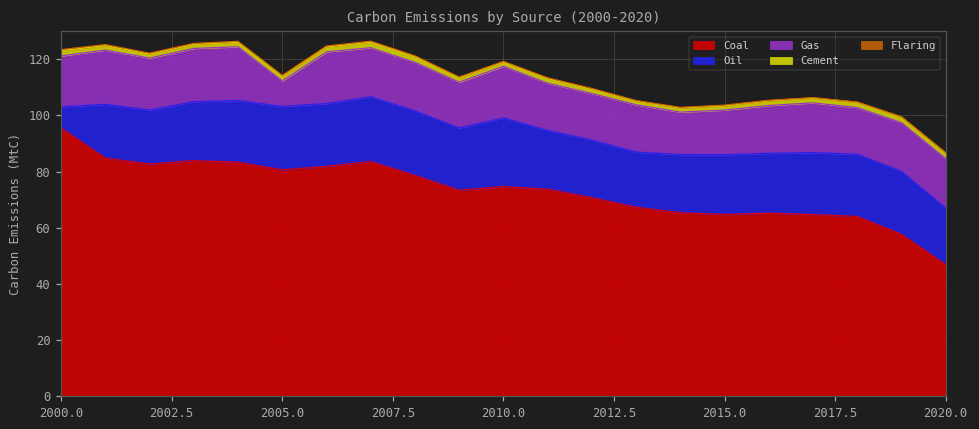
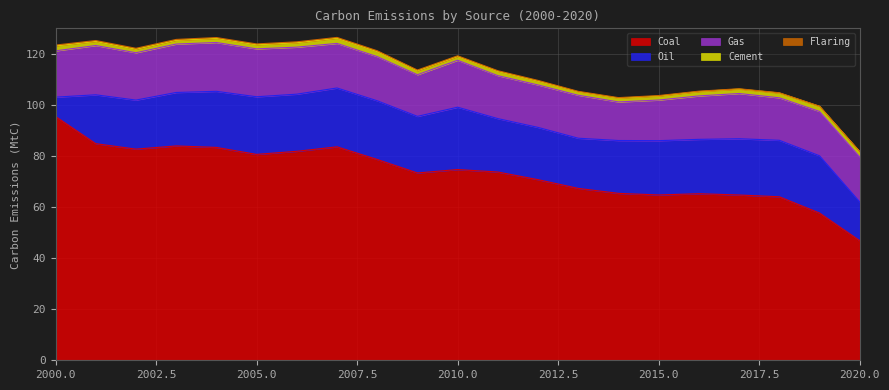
Gas, 2005.0: 9 -> 19
Oil, 2020.0: 20 -> 15
